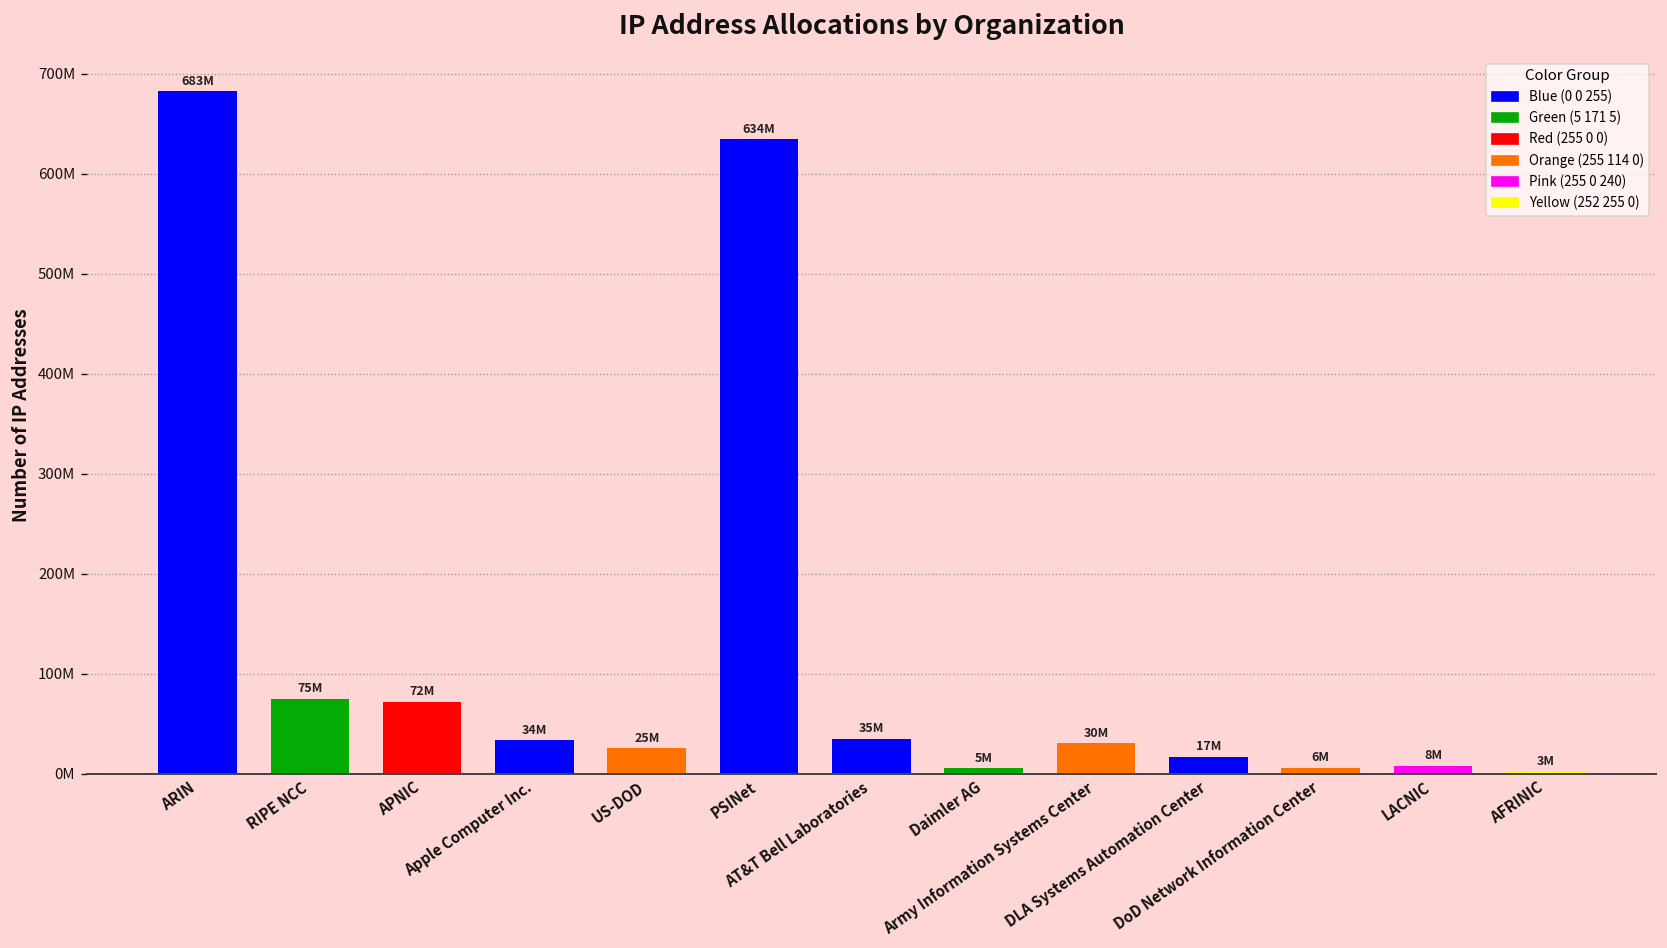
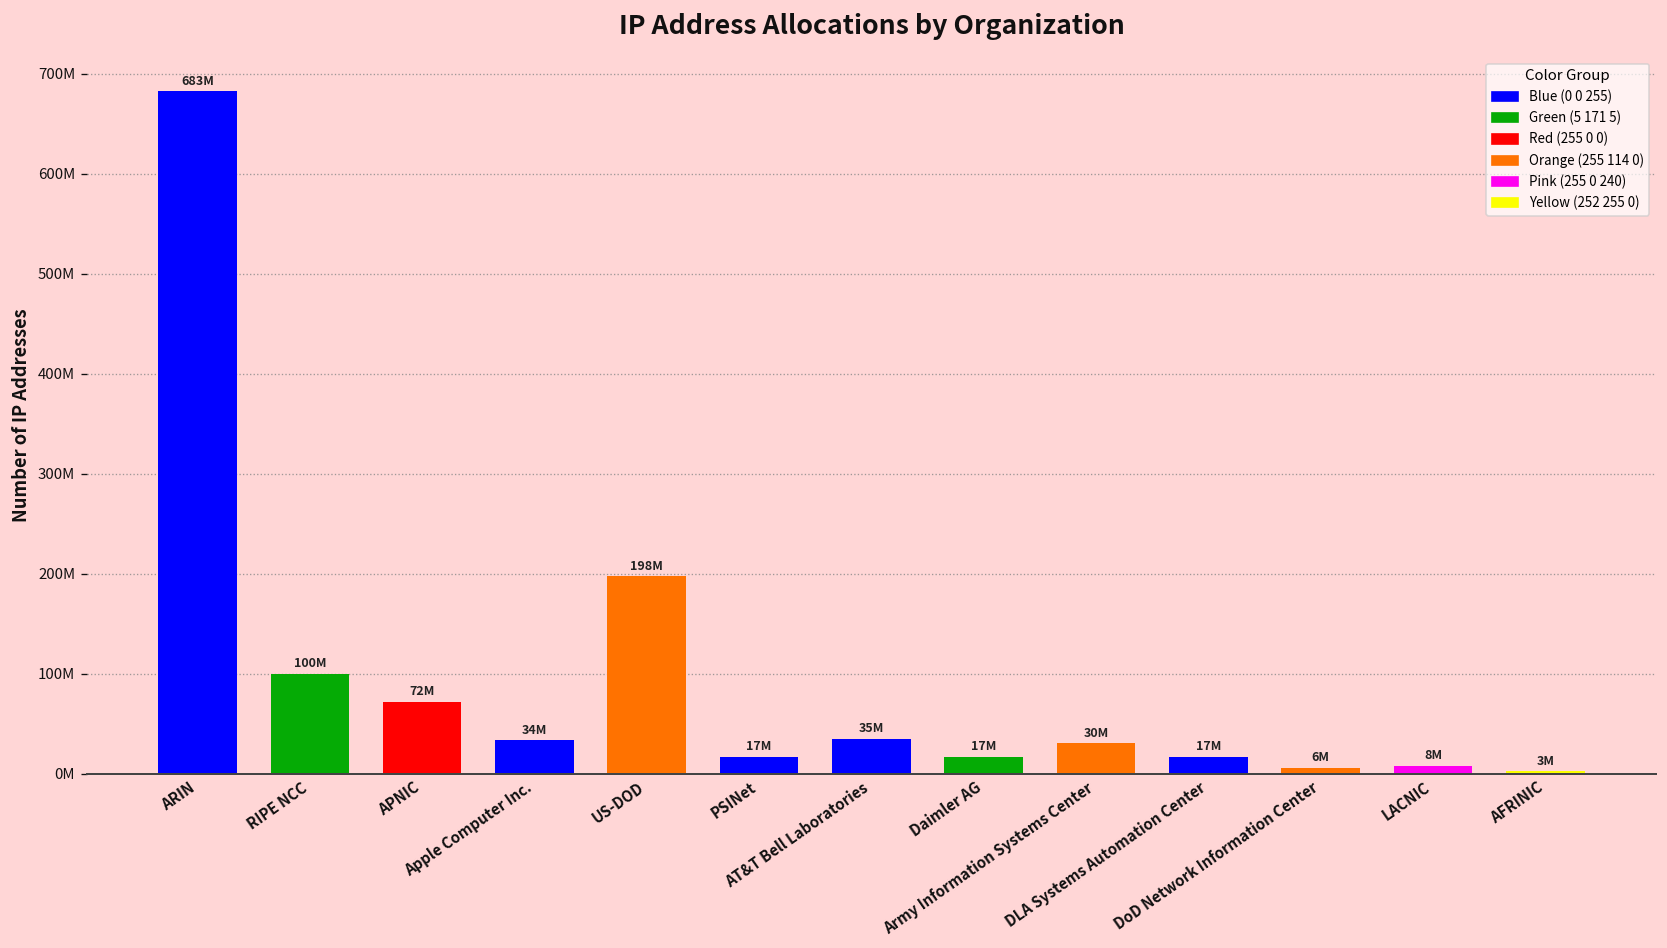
RIPE NCC: 75M -> 100M
US-DOD: 25M -> 198M
PSINet: 634M -> 17M
Daimler AG: 5M -> 17M
